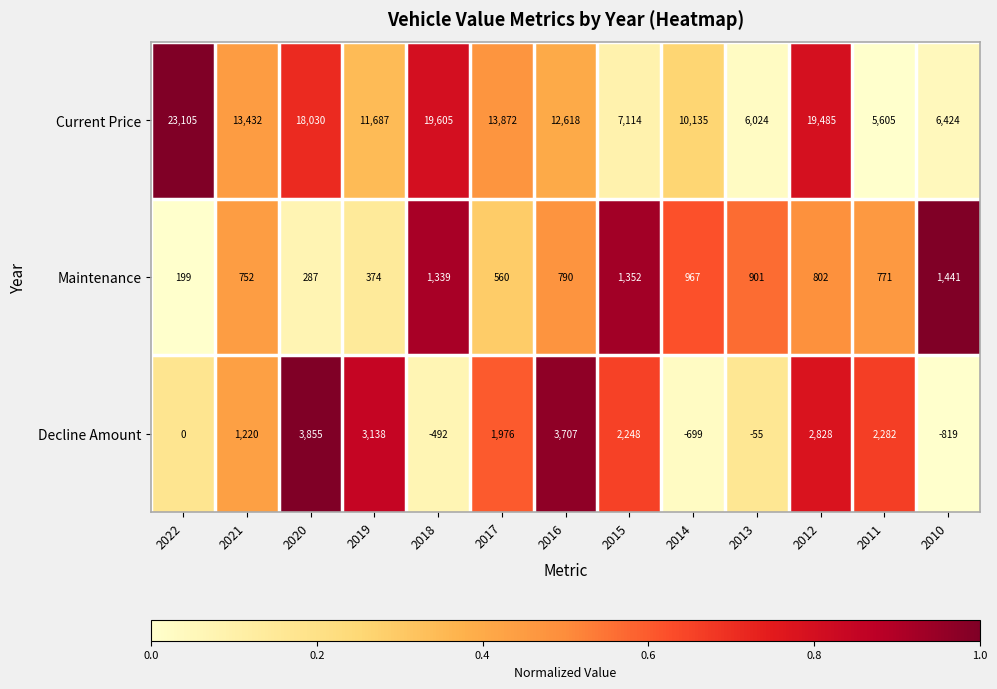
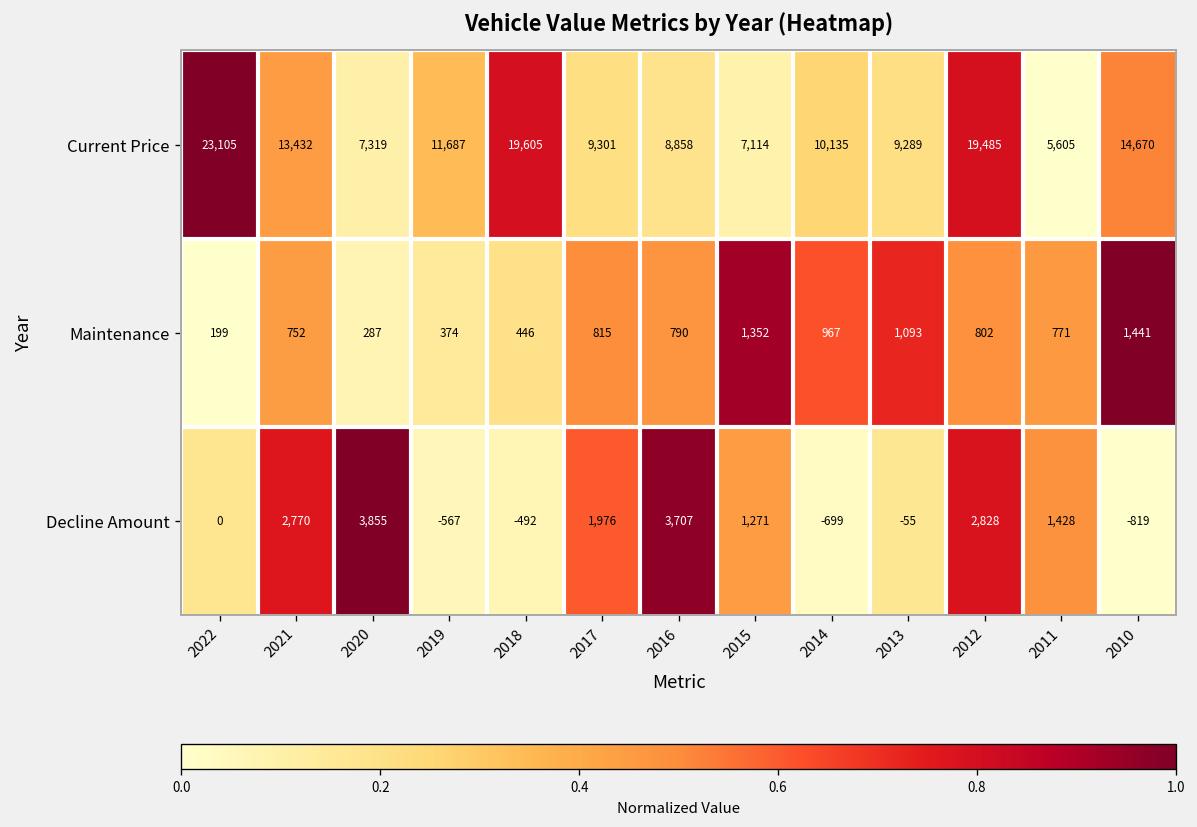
Current Price, 2020: 18,030 -> 7,319
Current Price, 2017: 13,872 -> 9,301
Current Price, 2016: 12,618 -> 8,858
Current Price, 2013: 6,024 -> 9,289
Current Price, 2010: 6,424 -> 14,670
Maintenance, 2018: 1,339 -> 446
Maintenance, 2017: 560 -> 815
Maintenance, 2013: 901 -> 1,093
Decline Amount, 2021: 1,220 -> 2,770
Decline Amount, 2019: 3,138 -> -567
Decline Amount, 2015: 2,248 -> 1,271
Decline Amount, 2011: 2,282 -> 1,428
